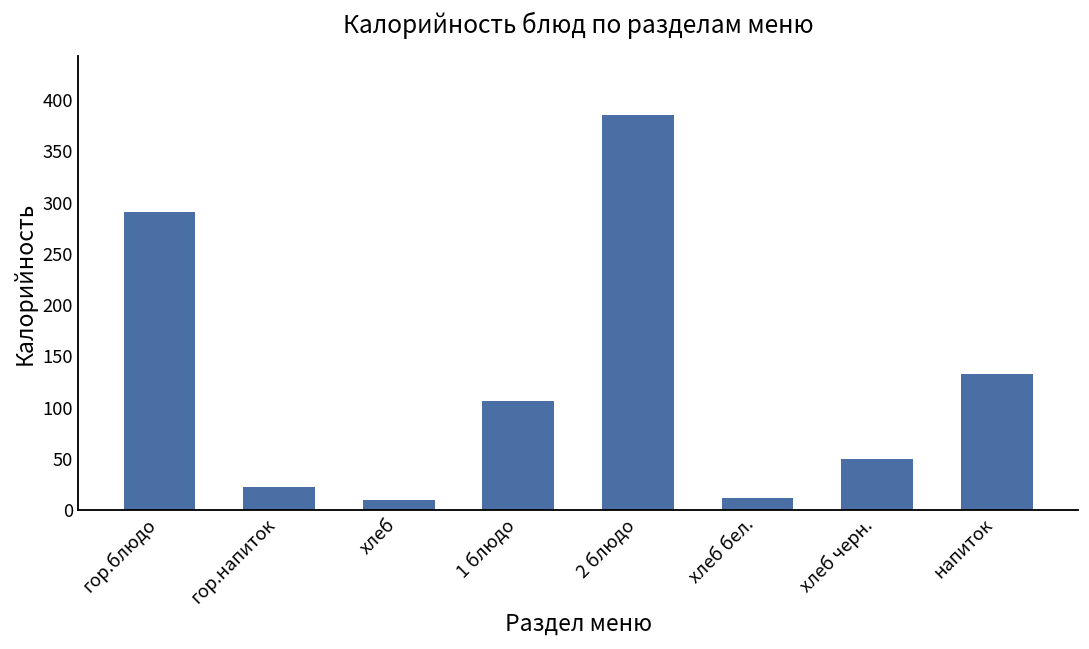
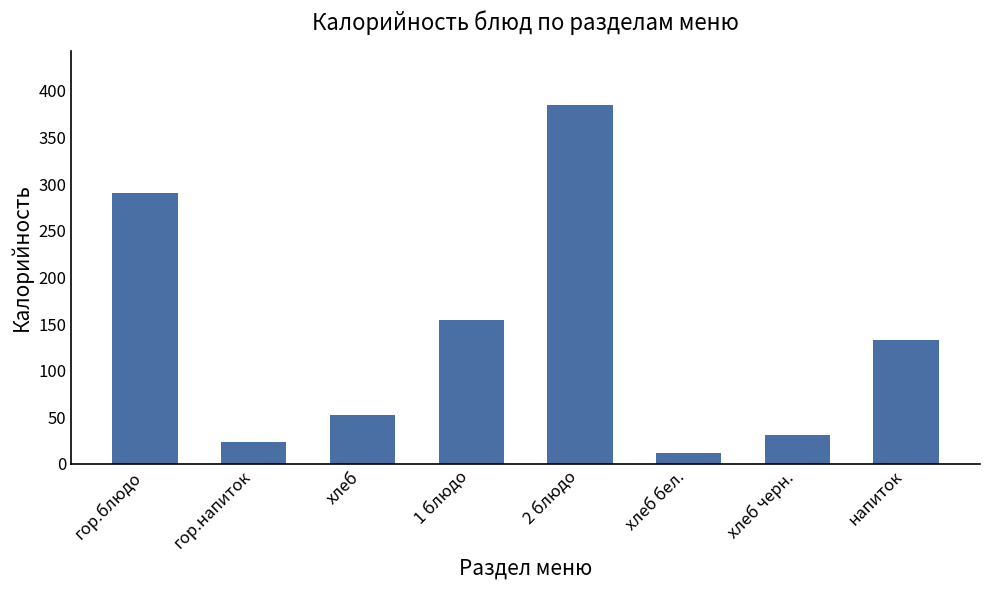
хлеб: 10 -> 50
1 блюдо: 110 -> 150
хлеб черн.: 50 -> 30
